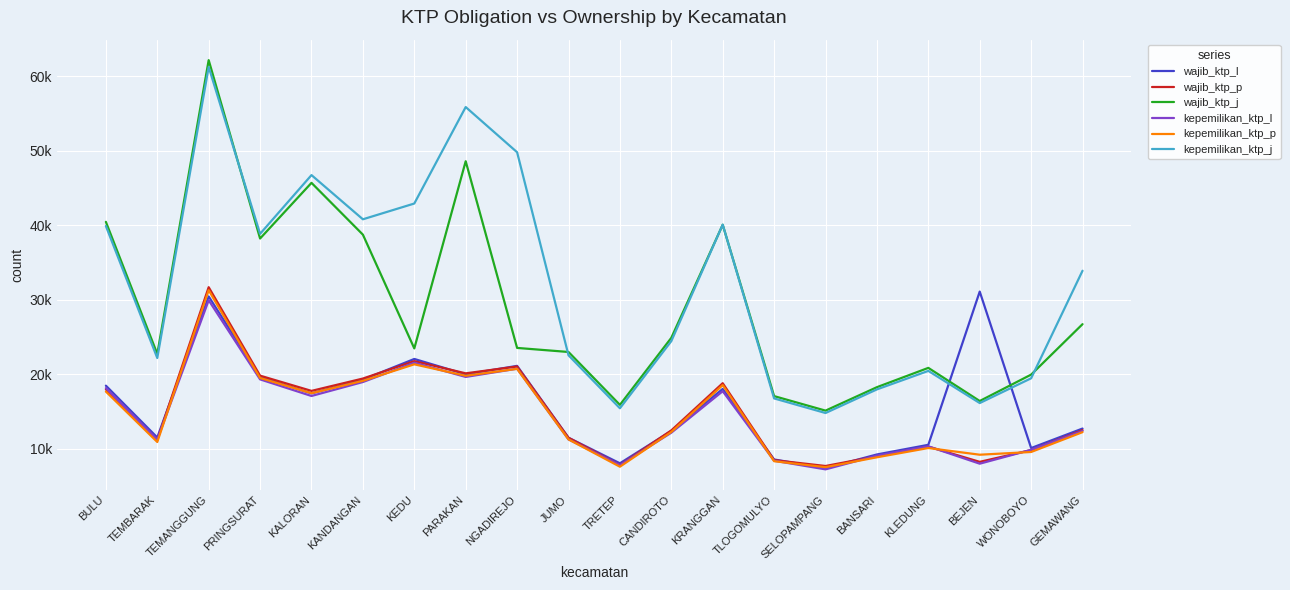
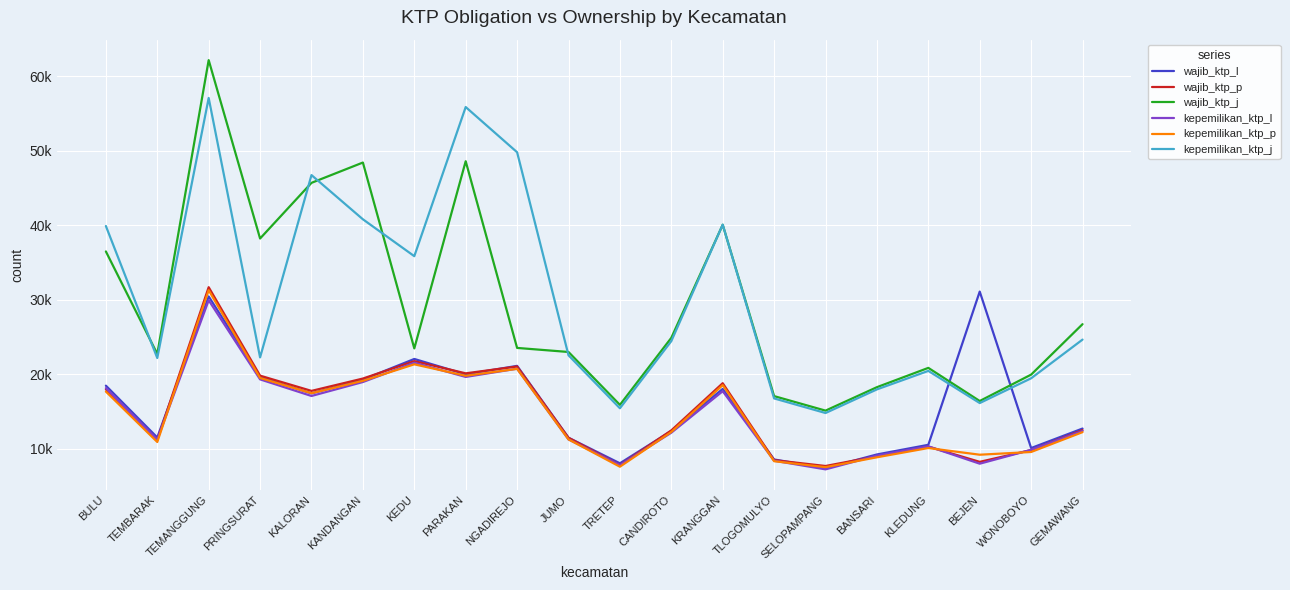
wajib_ktp_j, BULU: 40000 -> 36000
kepemilikan_ktp_j, TEMANGGUNG: 61000 -> 57000
kepemilikan_ktp_j, PRINGSURAT: 39000 -> 22000
wajib_ktp_j, KANDANGAN: 39000 -> 48000
kepemilikan_ktp_j, KEDU: 43000 -> 36000
kepemilikan_ktp_j, GEMAWANG: 34000 -> 25000
